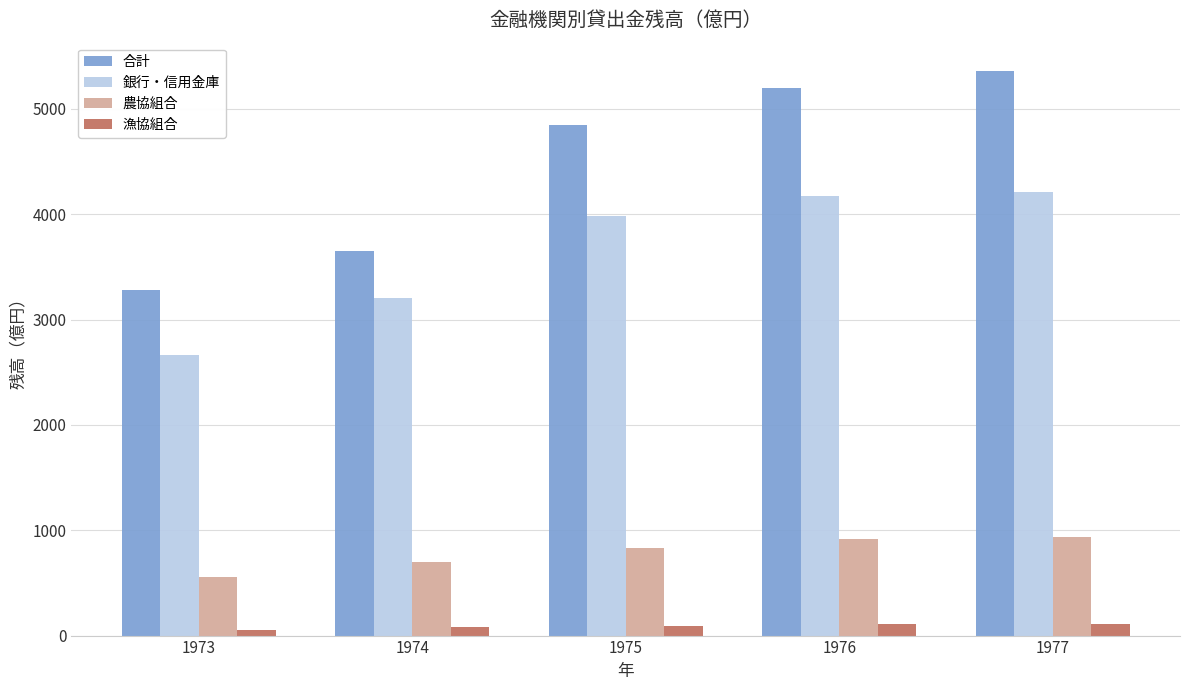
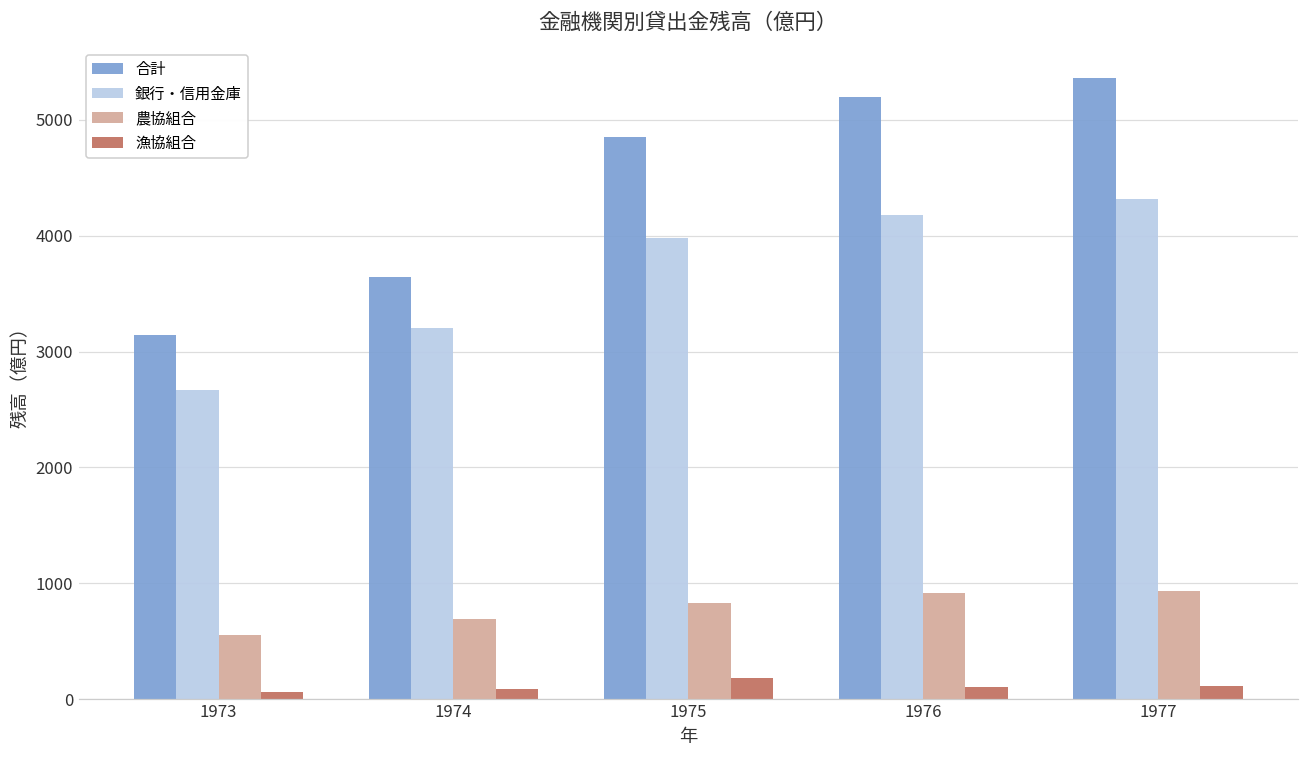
合計, 1973: 3280 -> 3140
漁協組合, 1975: 100 -> 180
銀行・信用金庫, 1977: 4210 -> 4320
